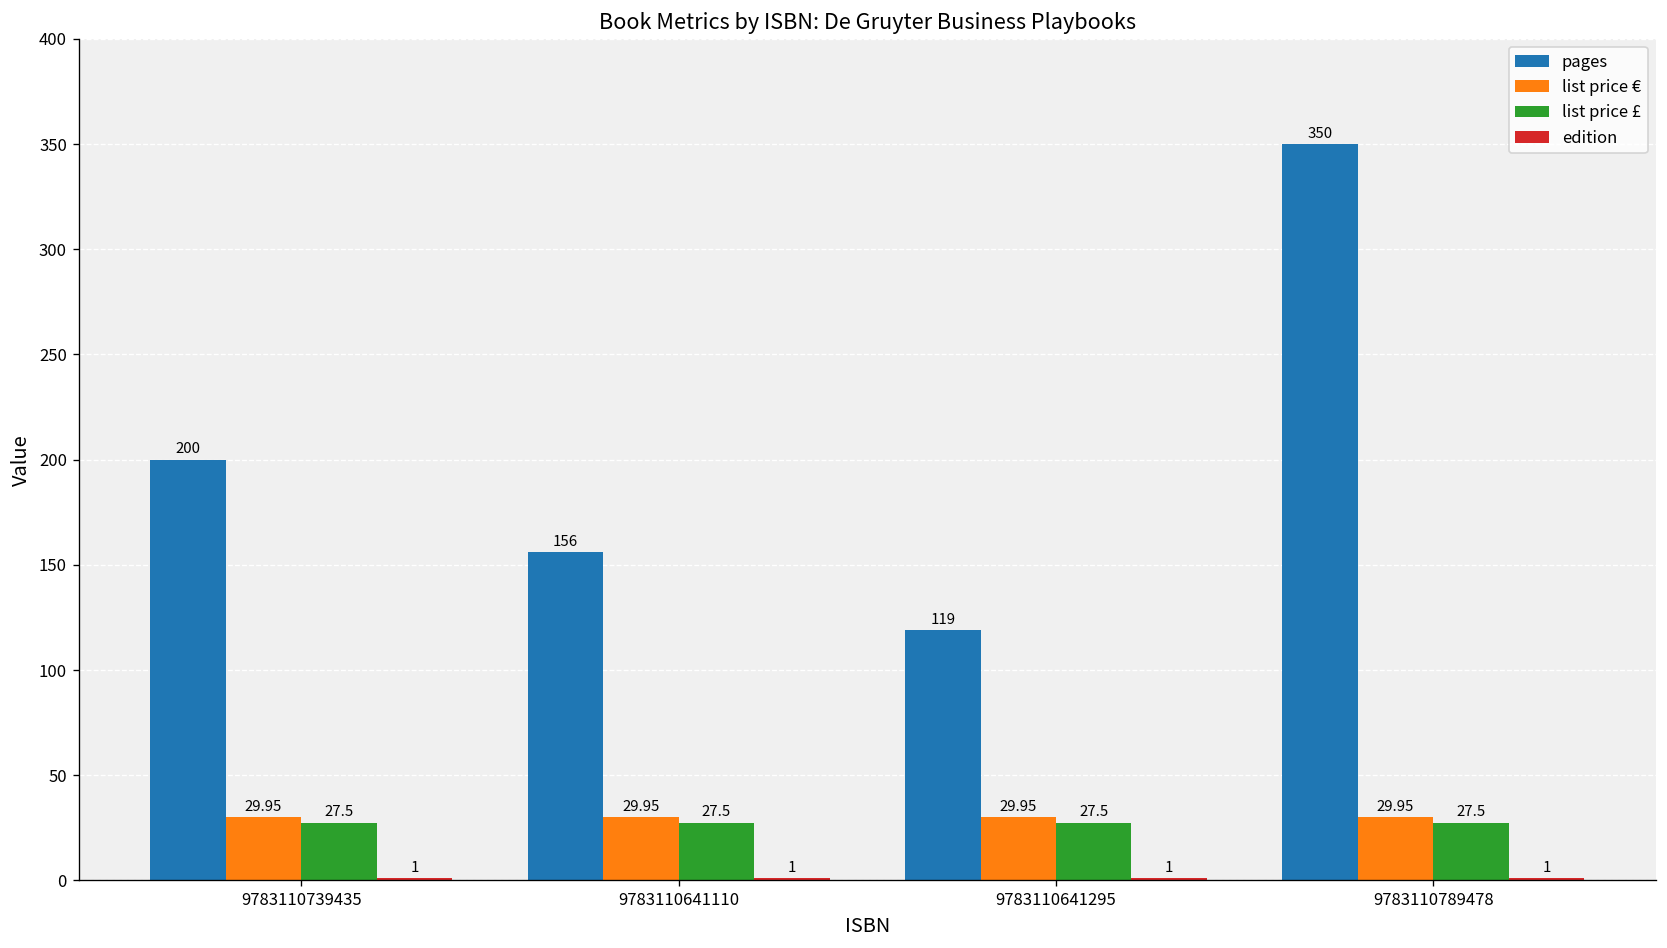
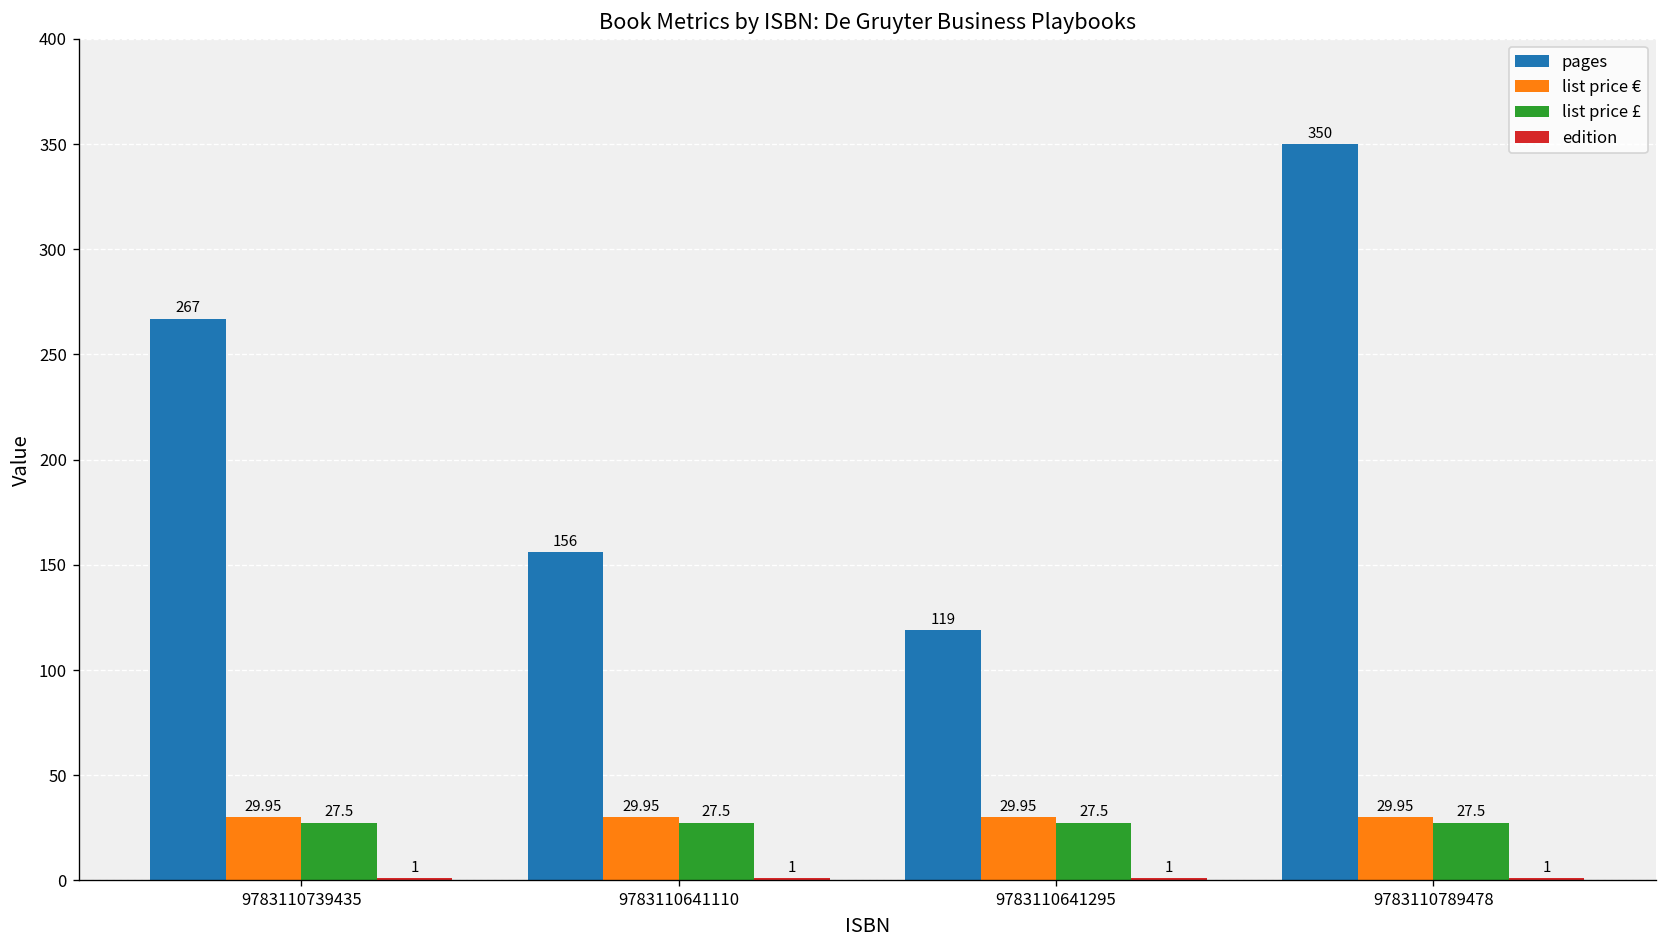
pages, 9783110739435: 200 -> 267
